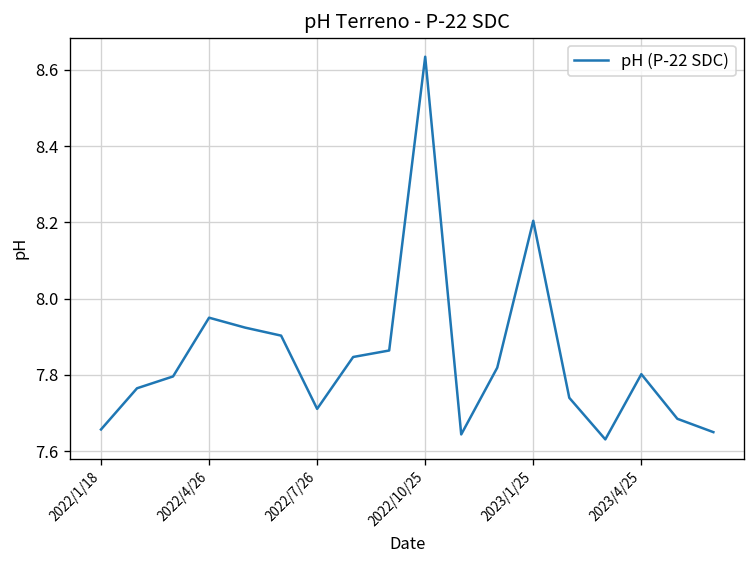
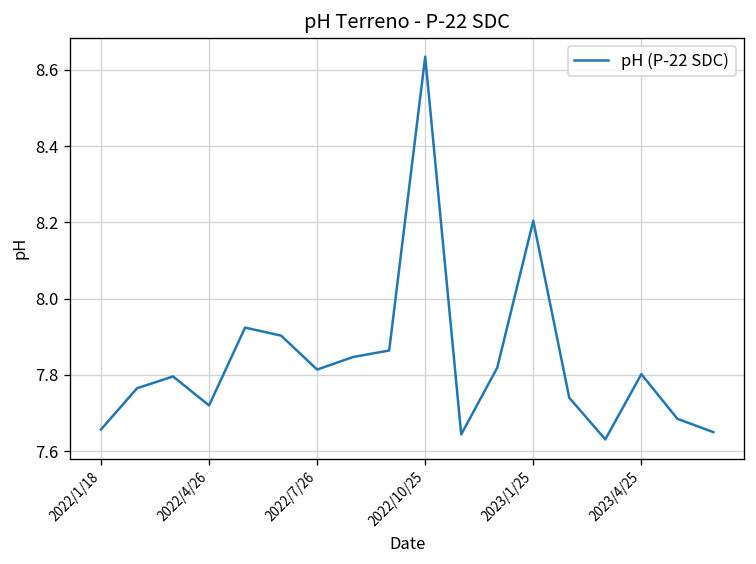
2022/4/26: 7.95 -> 7.72
2022/7/26: 7.71 -> 7.81
